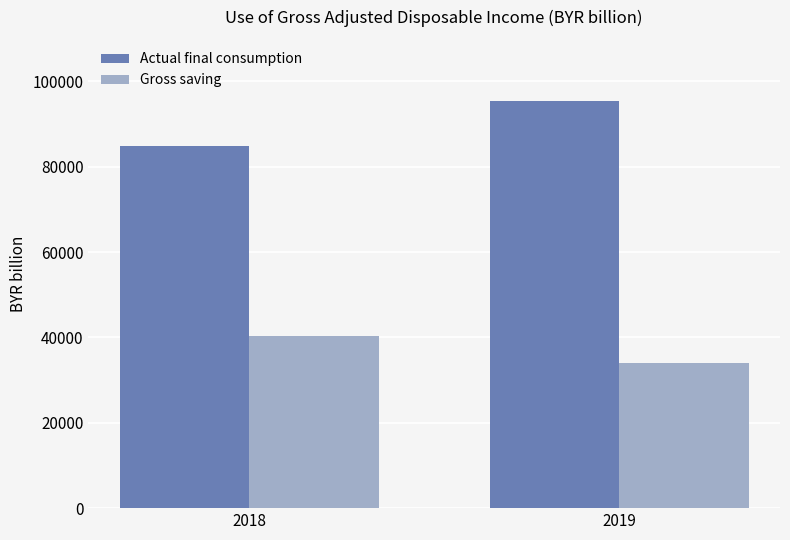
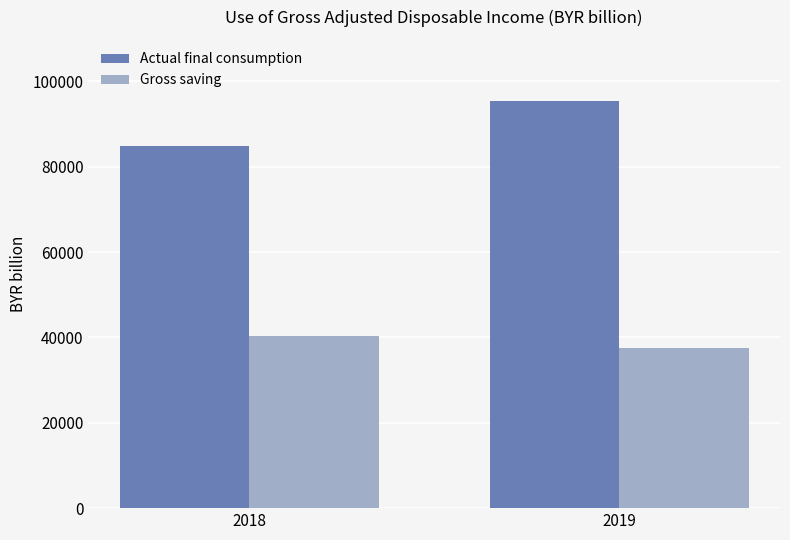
Gross saving, 2019: 34000 -> 37000
